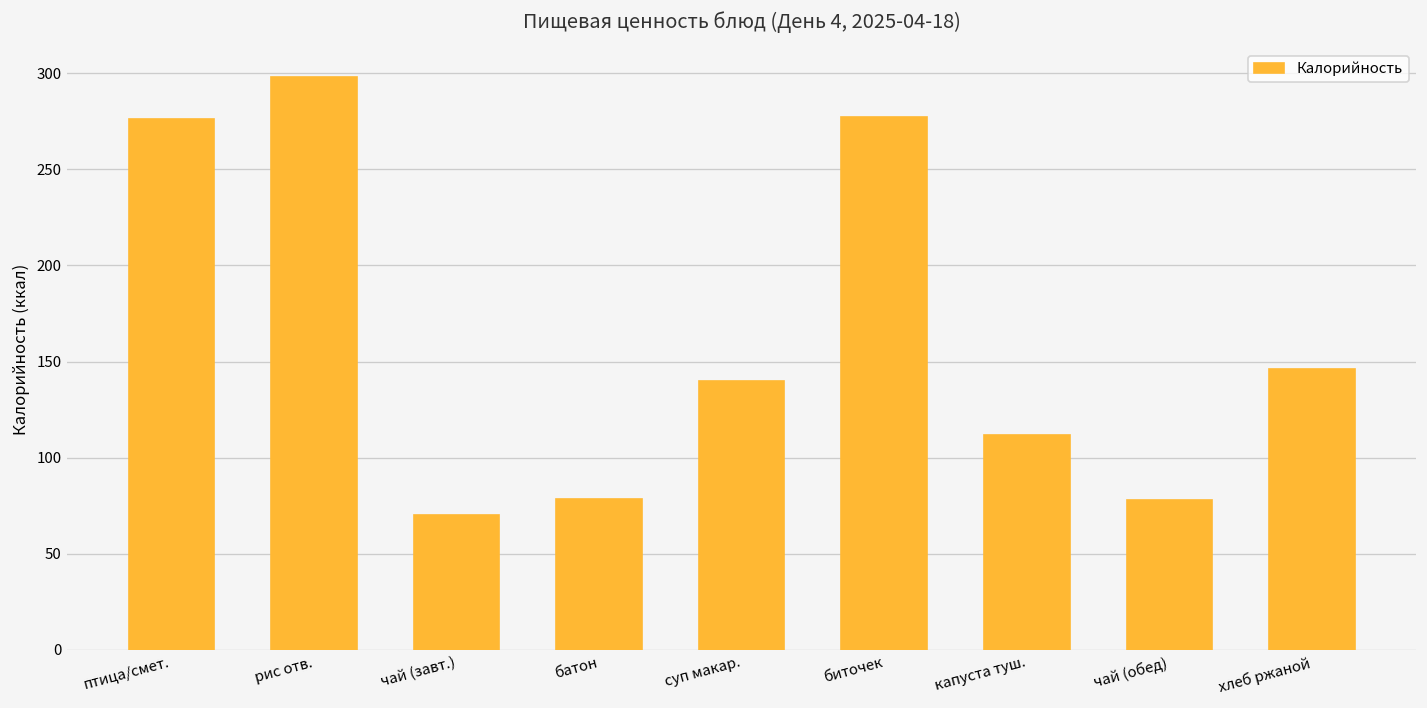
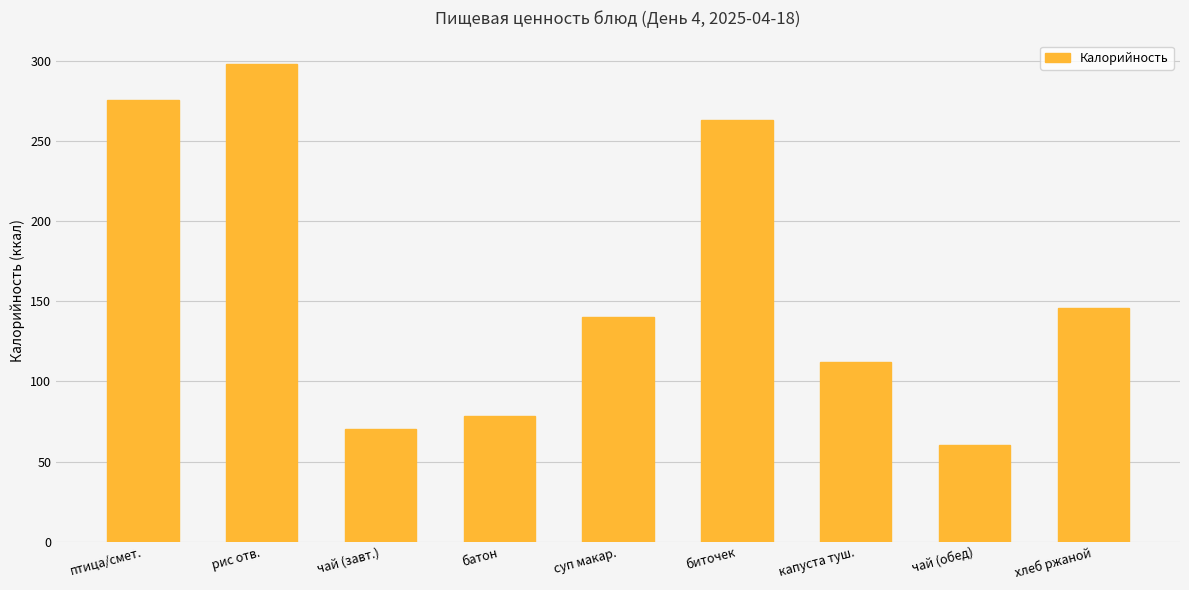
биточек: 277 -> 263
чай (обед): 78 -> 60
